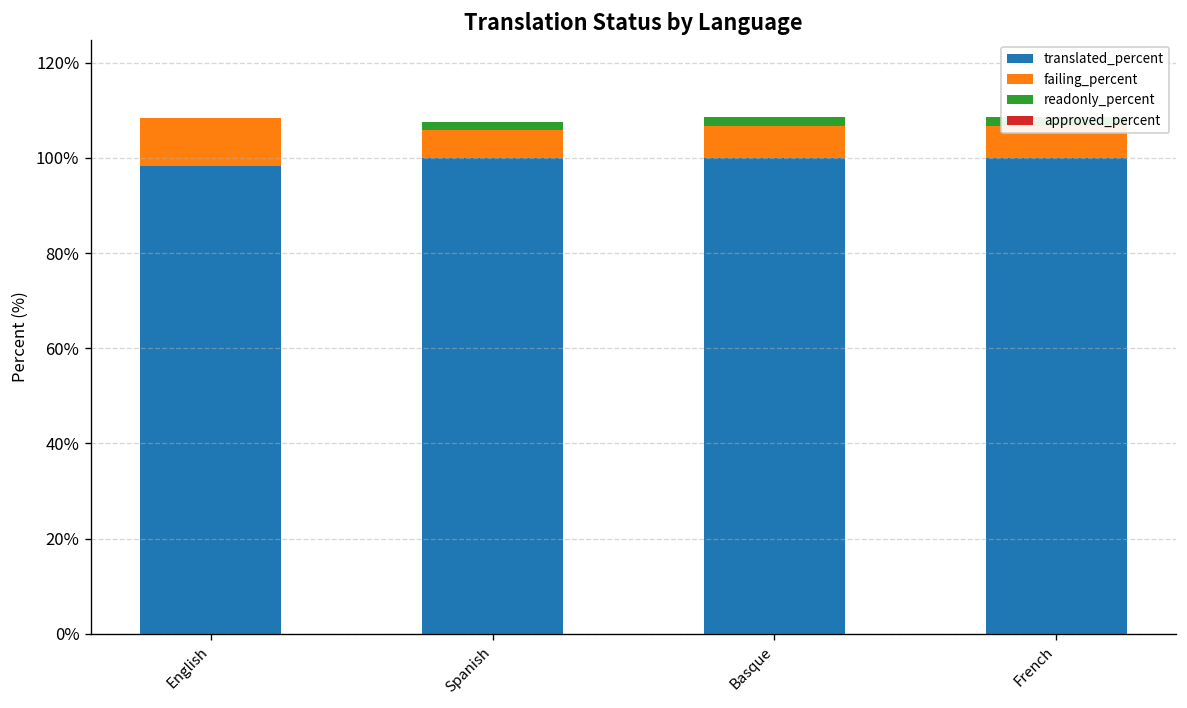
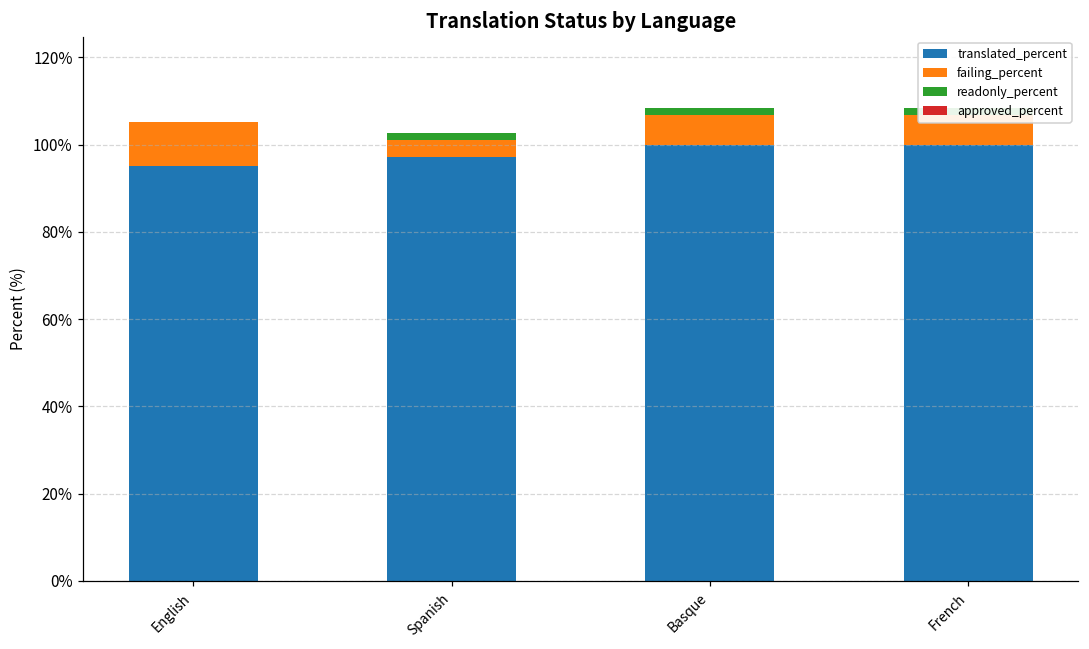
translated_percent, English: 98% -> 95%
translated_percent, Spanish: 100% -> 97%
failing_percent, Spanish: 6% -> 4%
